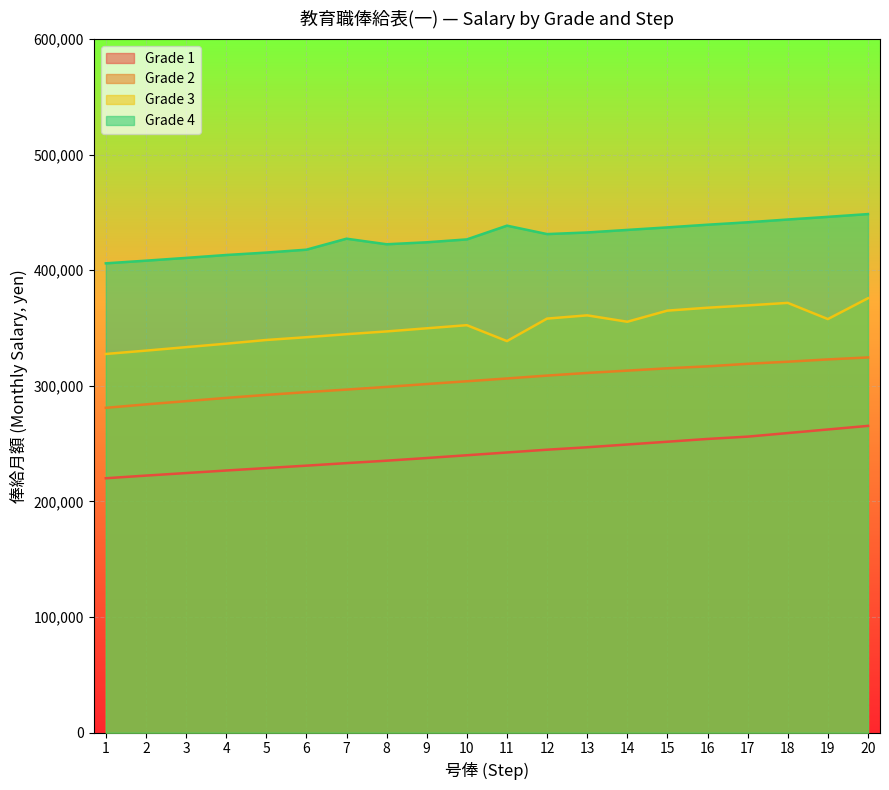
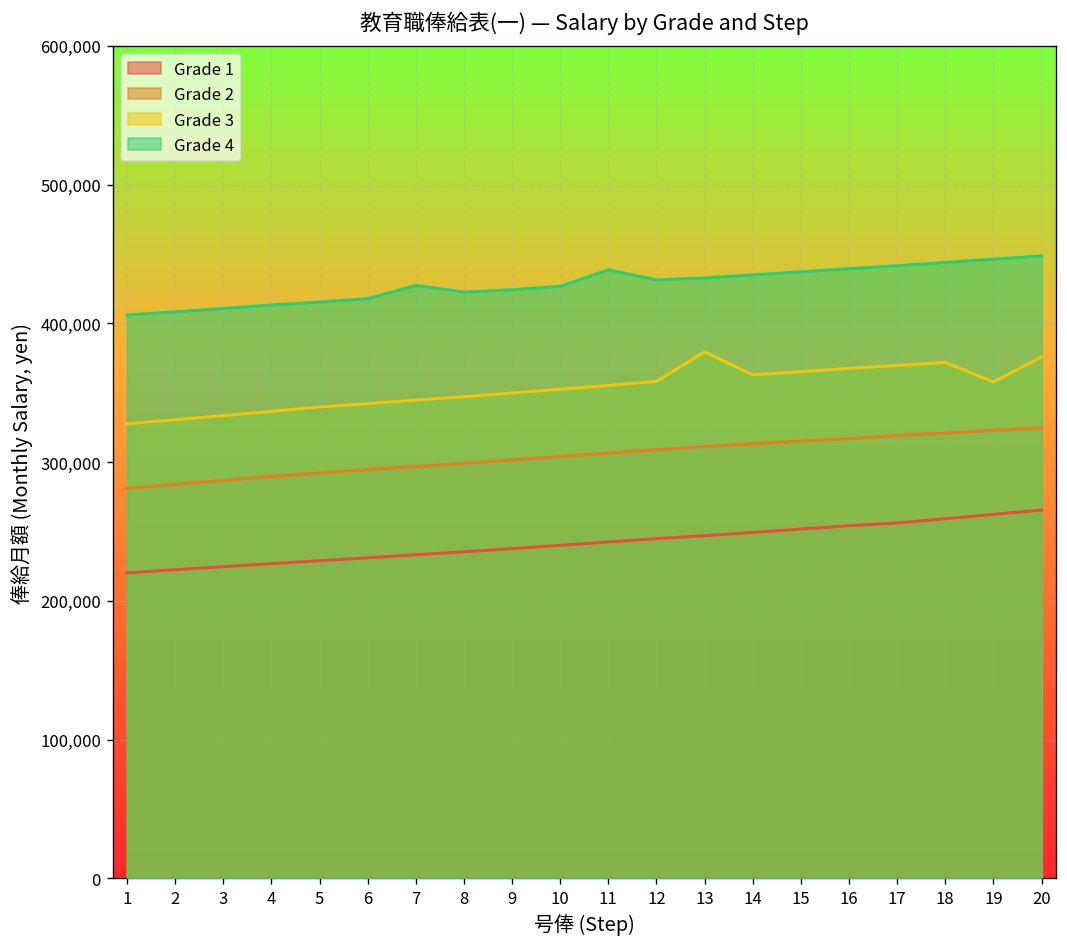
Grade 3, 11: 339,000 -> 355,000
Grade 3, 13: 361,000 -> 379,000
Grade 3, 14: 355,000 -> 363,000
